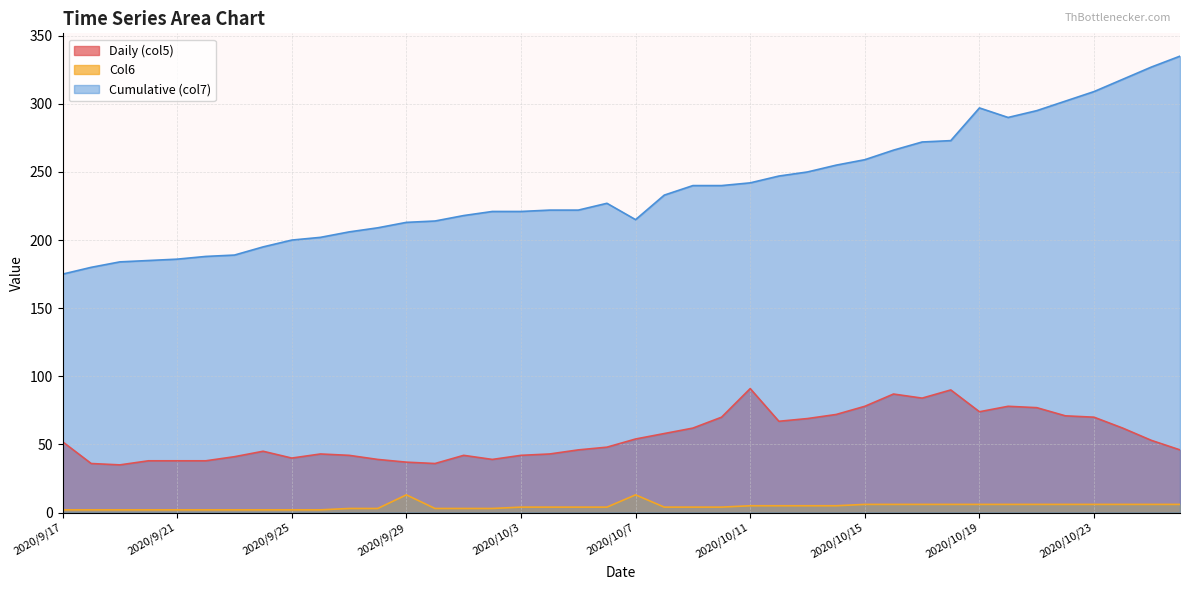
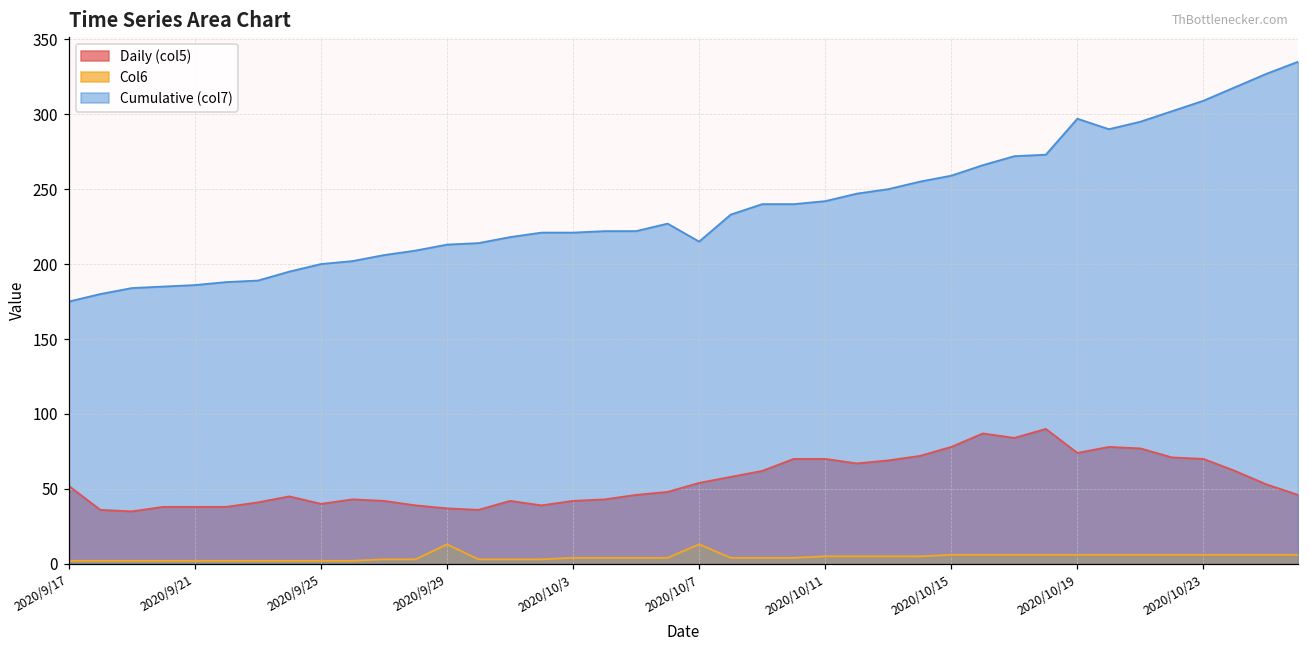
Daily (col5), 2020/10/11: 91 -> 70
